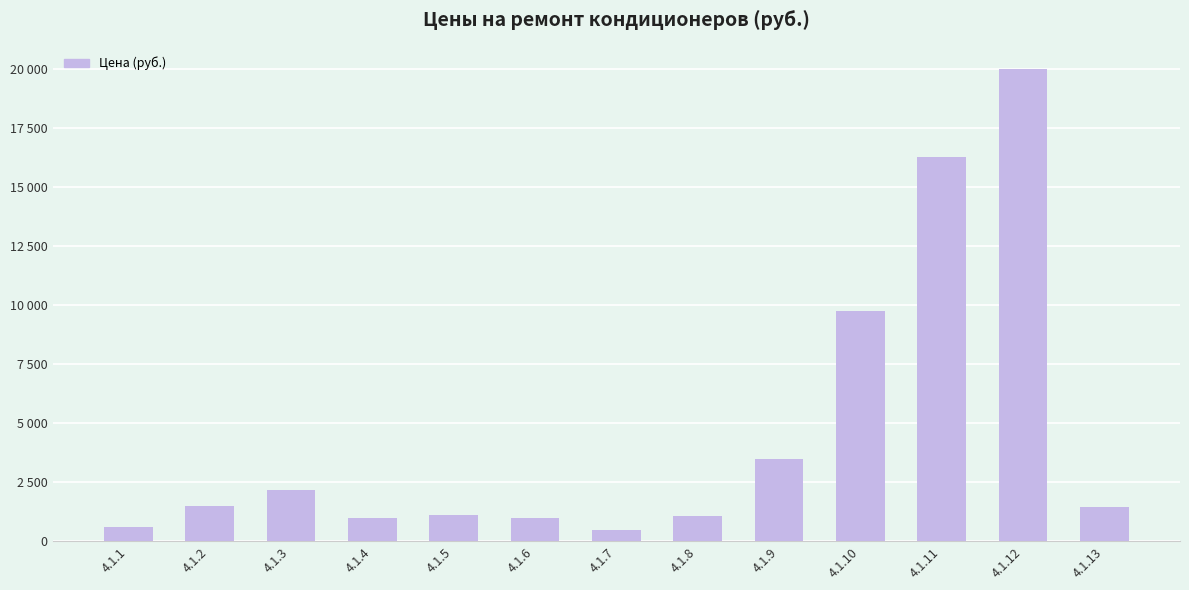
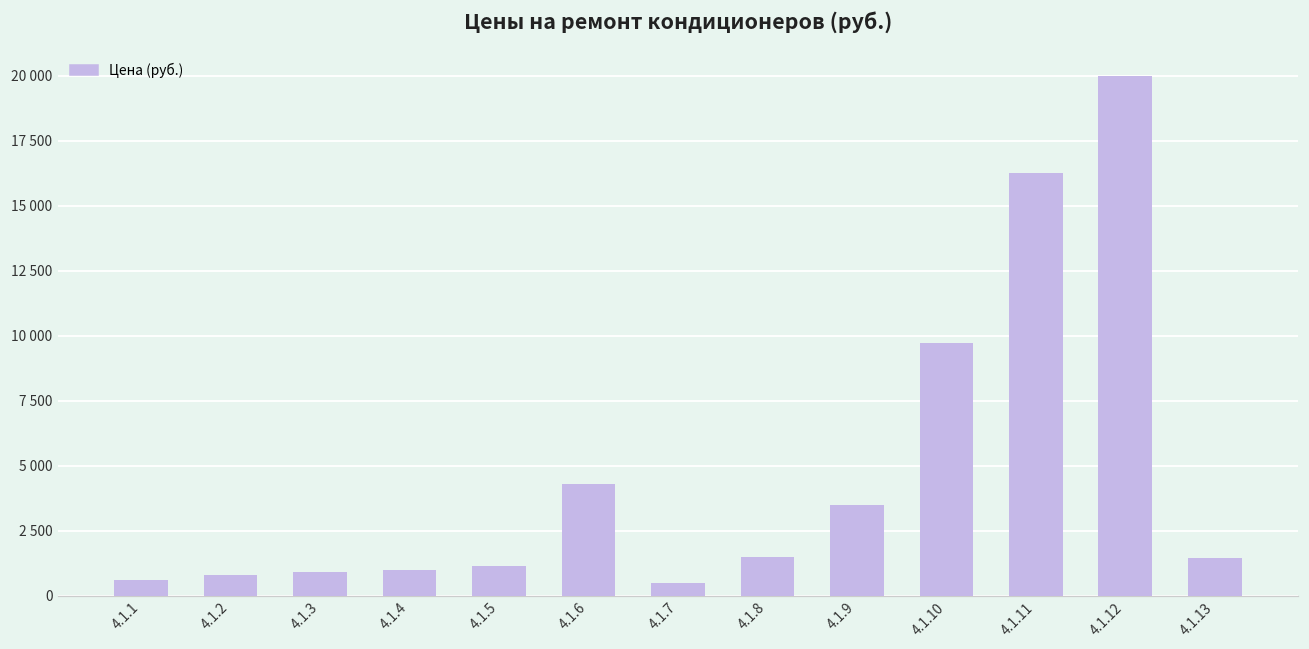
4.1.2: 1500 -> 800
4.1.3: 2200 -> 900
4.1.6: 1000 -> 4300
4.1.8: 1100 -> 1500
